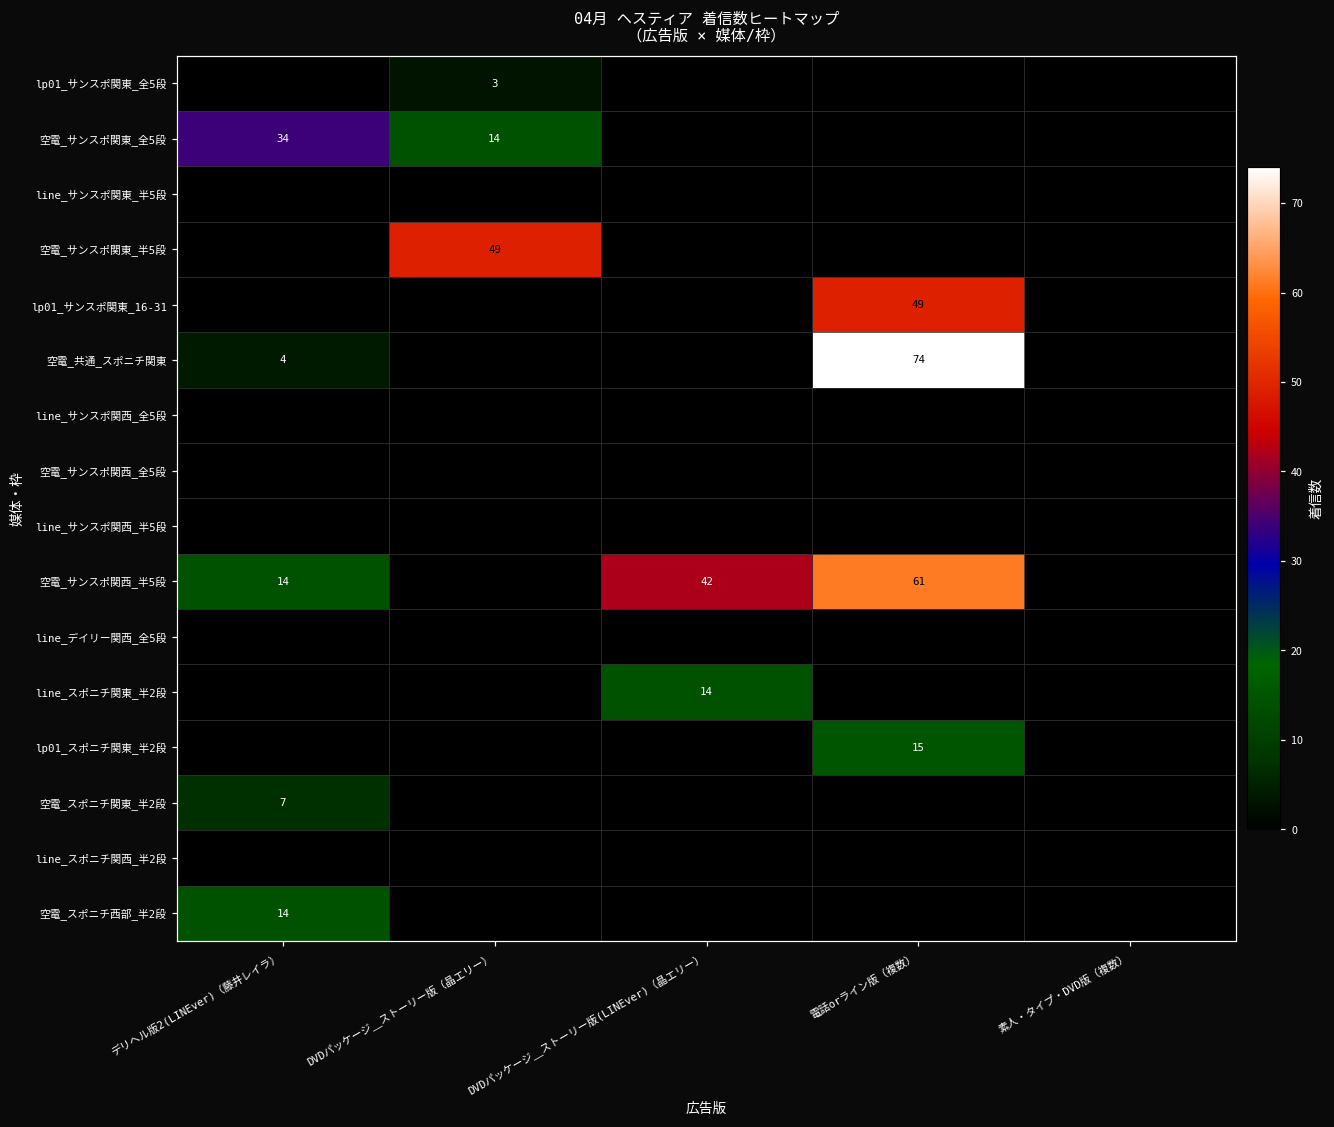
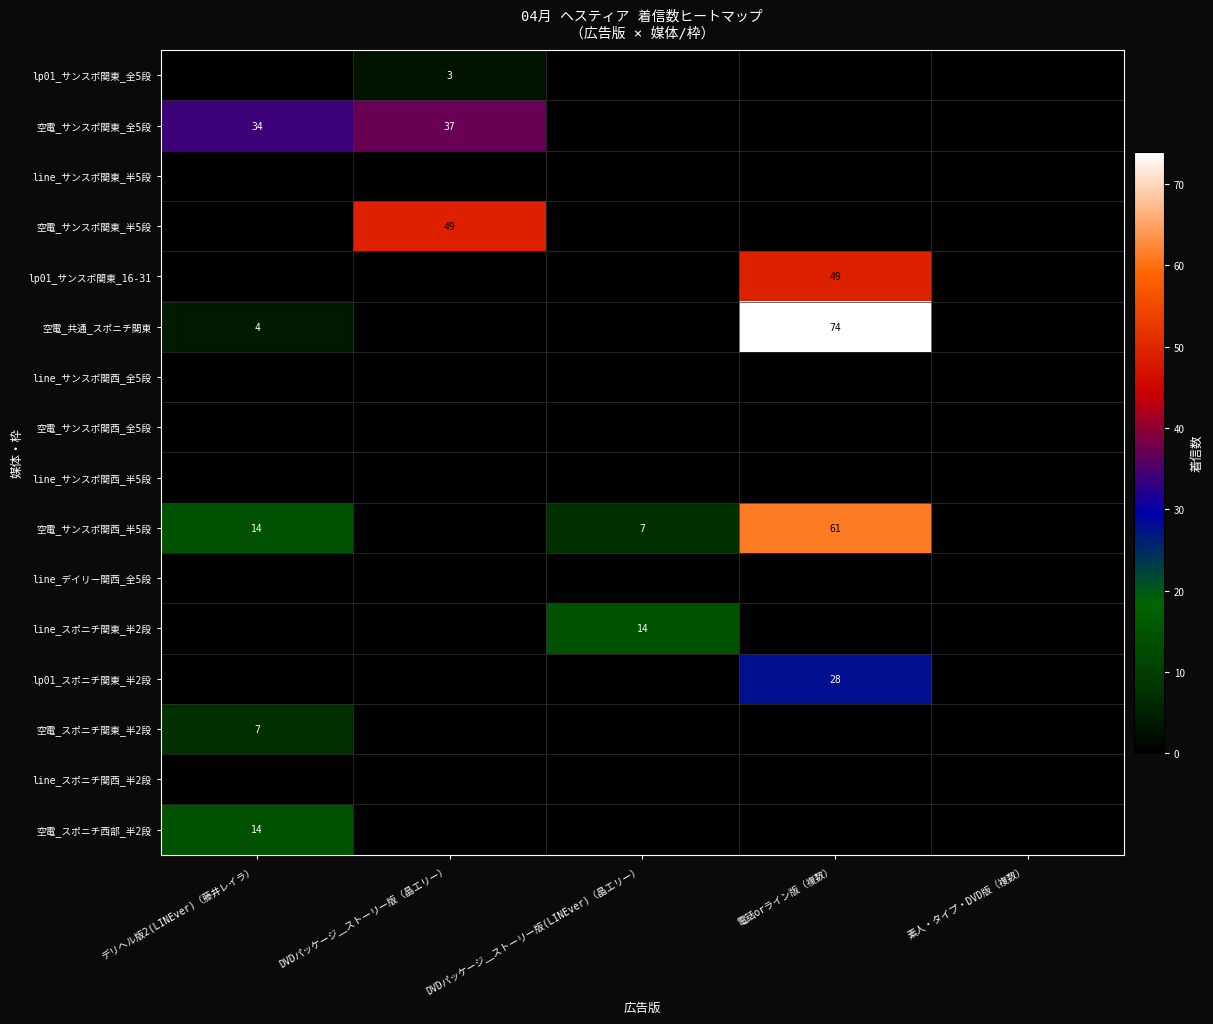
空電_サンスポ関東_全5段, DVDパッケージ＿ストーリー版（晶エリー）: 14 -> 37
空電_サンスポ関西_半5段, DVDパッケージ＿ストーリー版(LINEver)（晶エリー）: 42 -> 7
lp01_スポニチ関東_半2段, 電話orライン版（複数）: 15 -> 28
